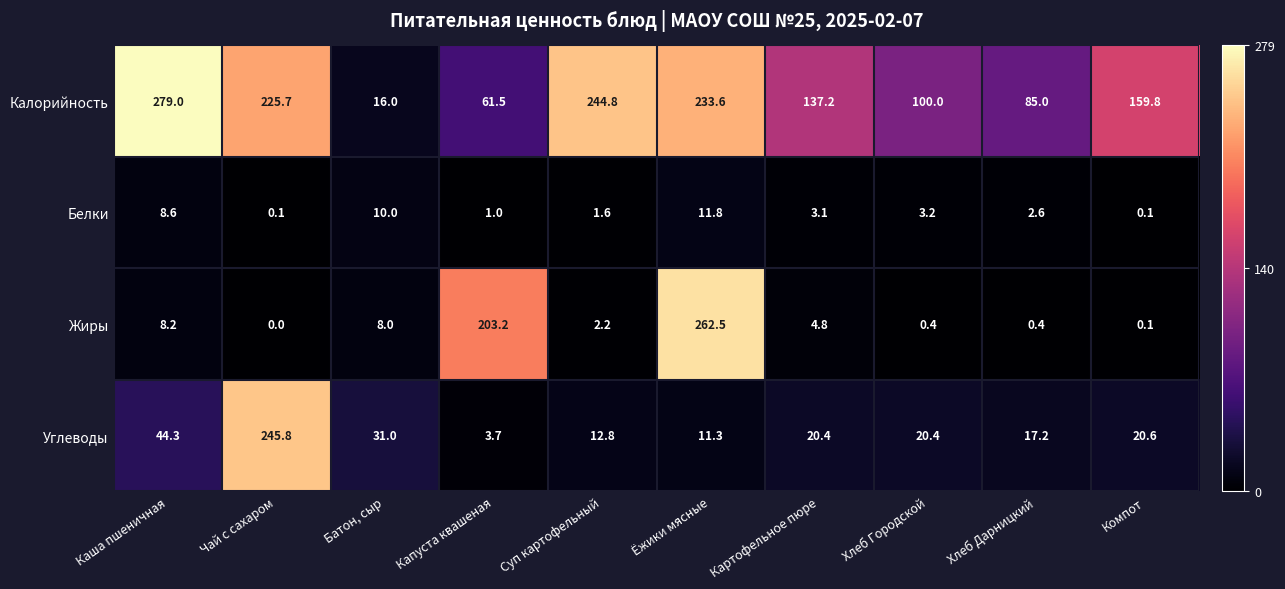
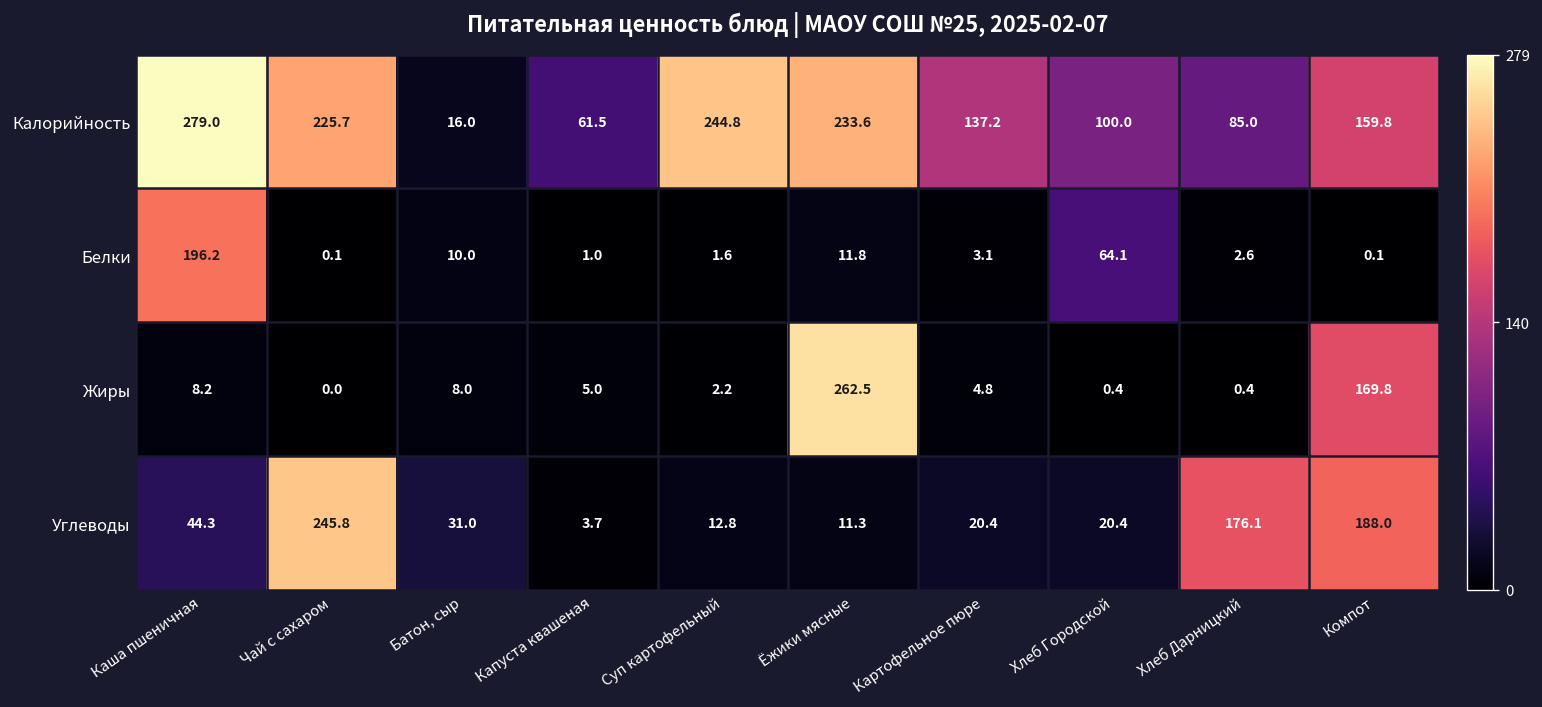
Белки, Каша пшеничная: 8.6 -> 196.2
Белки, Хлеб Городской: 3.2 -> 64.1
Жиры, Капуста квашеная: 203.2 -> 5.0
Жиры, Компот: 0.1 -> 169.8
Углеводы, Хлеб Дарницкий: 17.2 -> 176.1
Углеводы, Компот: 20.6 -> 188.0
